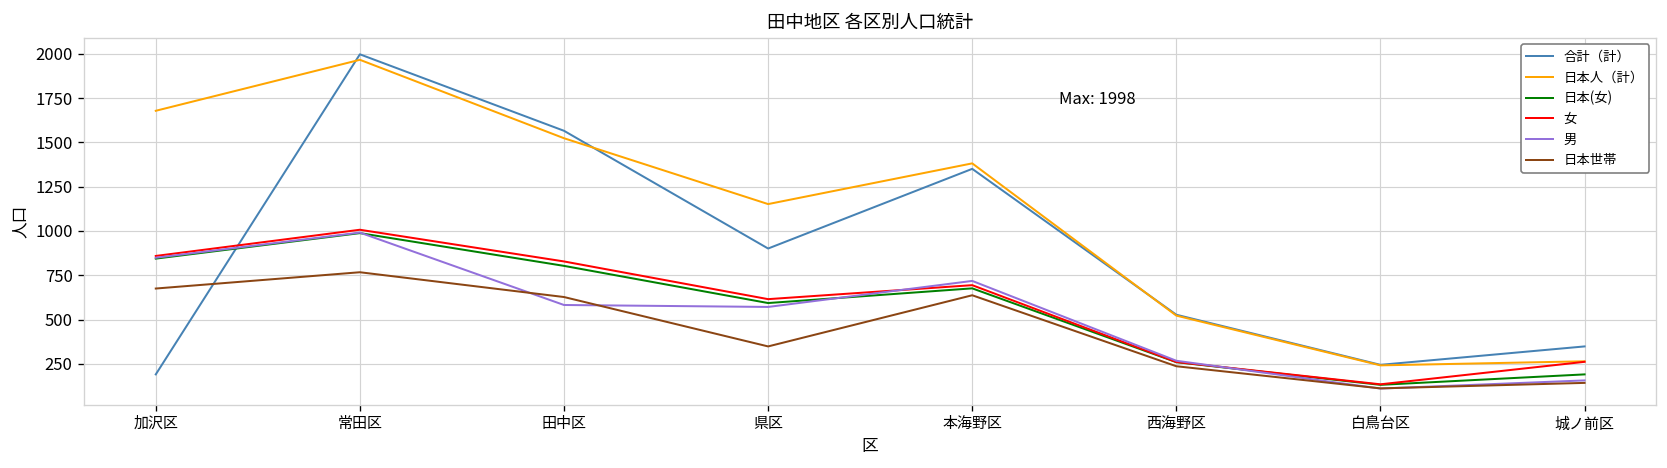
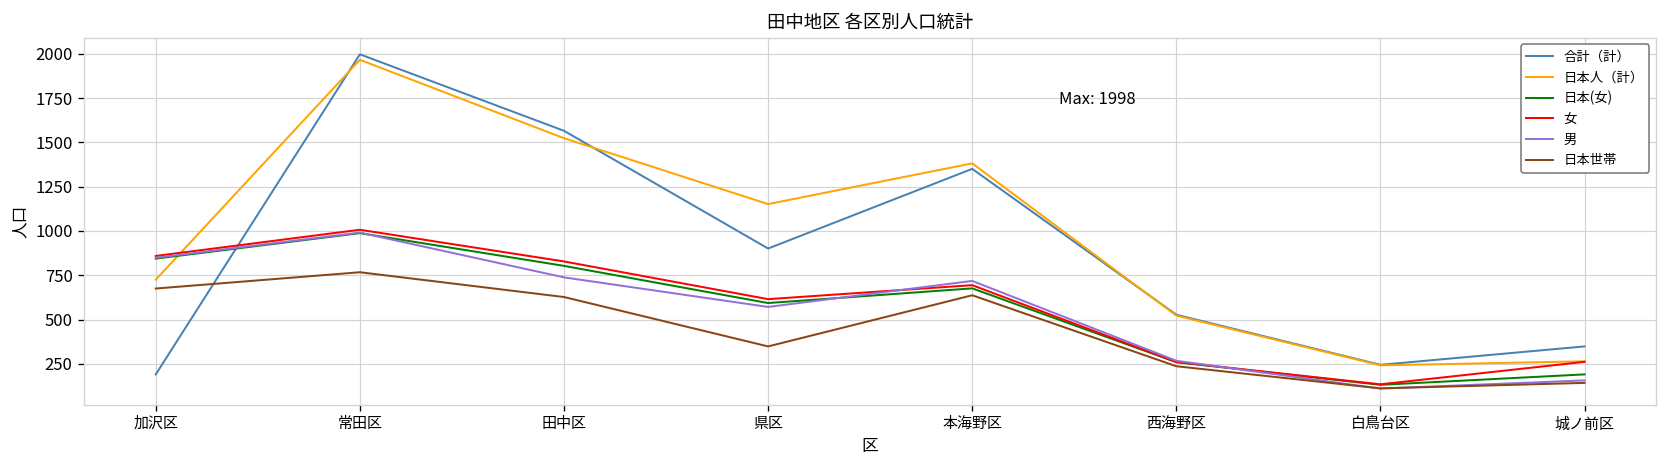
日本人（計）, 加沢区: 1680 -> 730
男, 田中区: 580 -> 740
